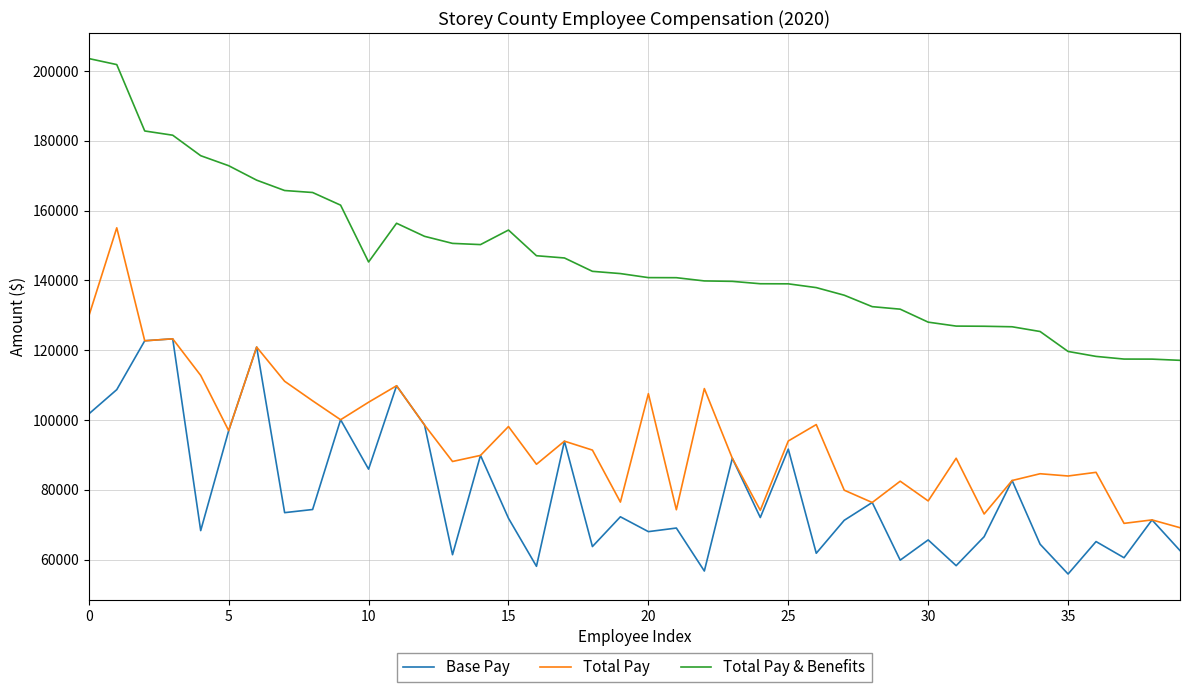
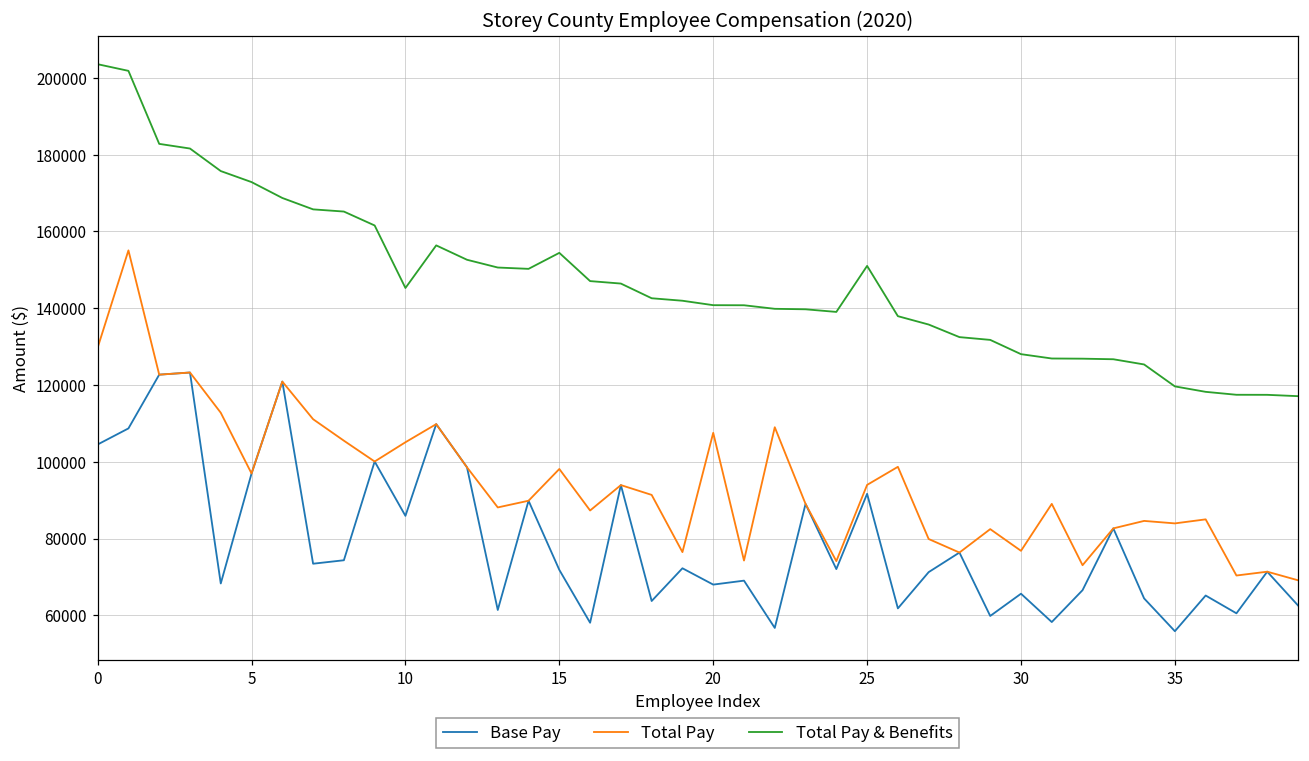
Base Pay, 0: 102000 -> 104000
Total Pay & Benefits, 25: 139000 -> 151000
